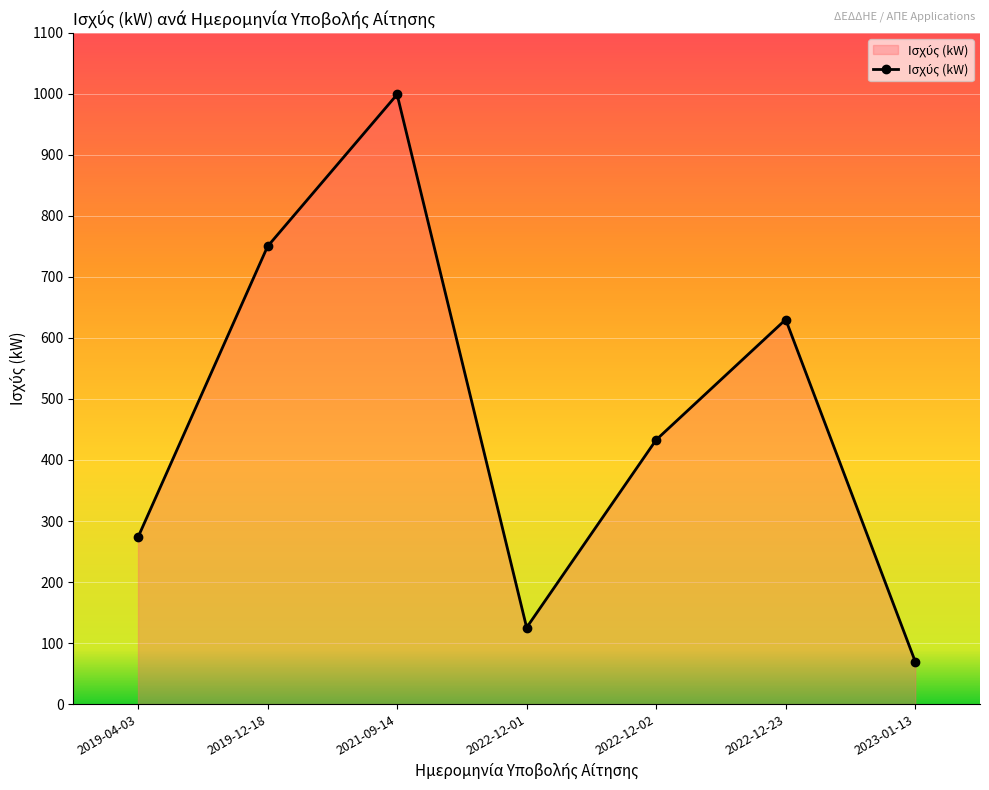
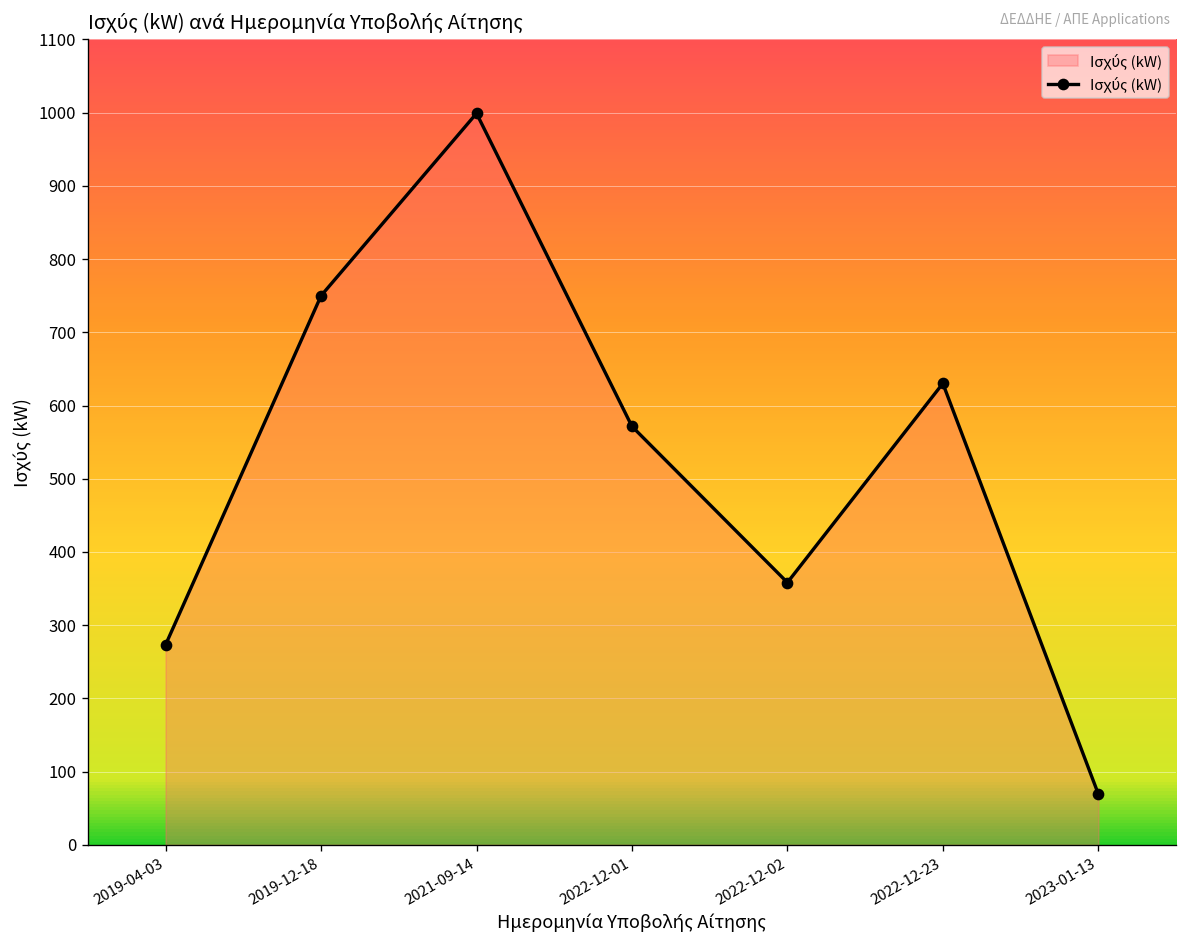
2022-12-01: 130 -> 570
2022-12-02: 430 -> 360
